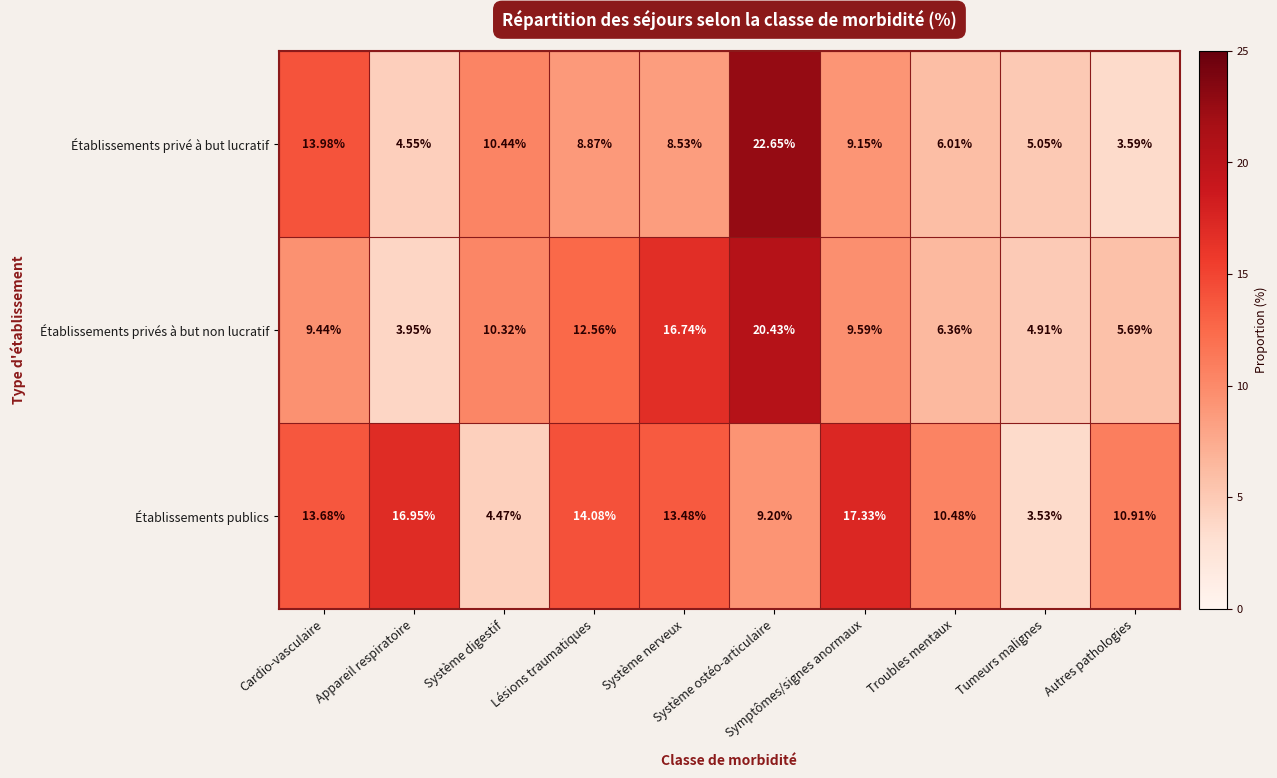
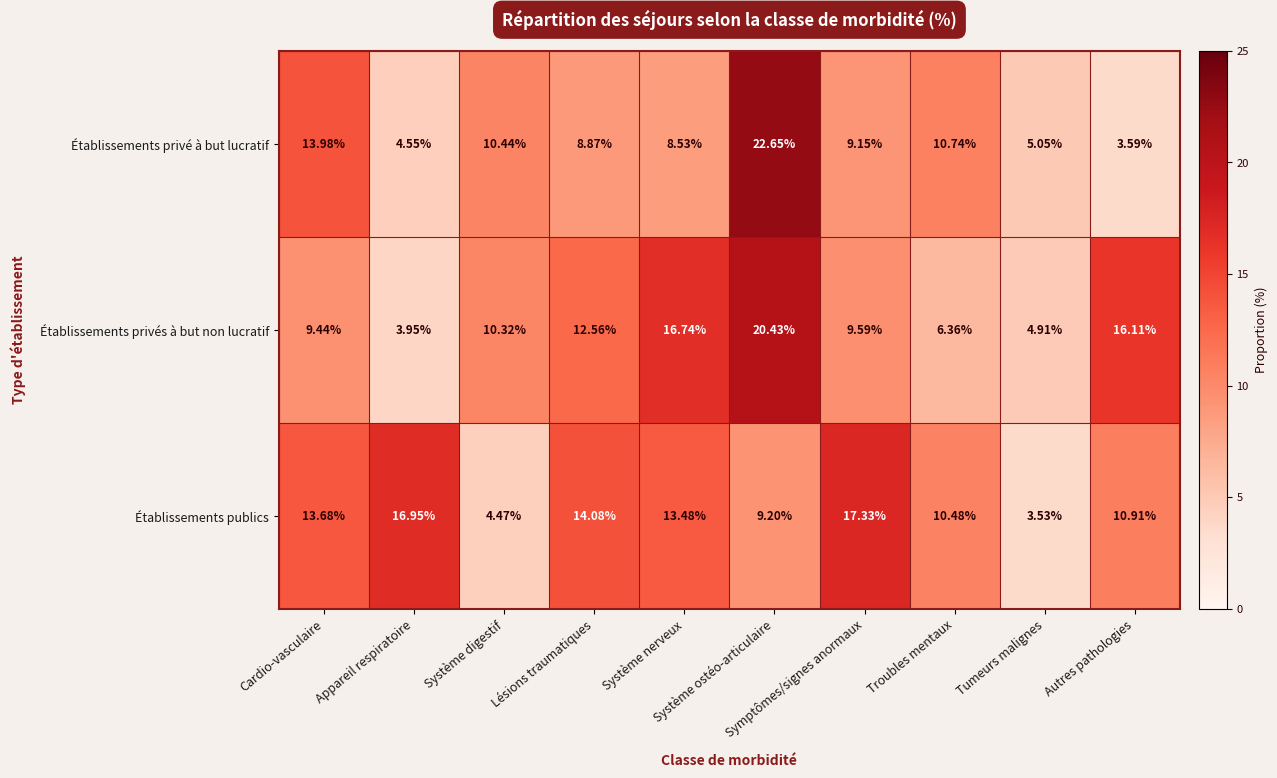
Établissements privé à but lucratif, Troubles mentaux: 6.01% -> 10.74%
Établissements privés à but non lucratif, Autres pathologies: 5.69% -> 16.11%
